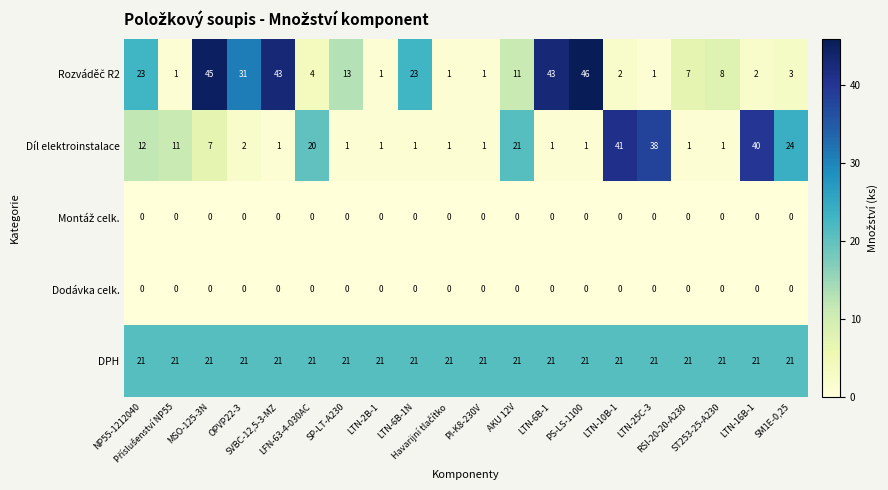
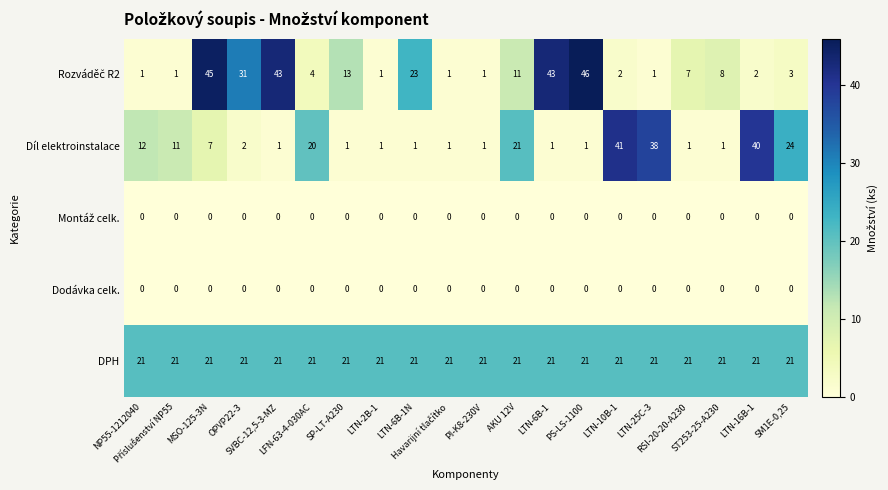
Rozváděč R2, NP55-1212040: 23 -> 1
